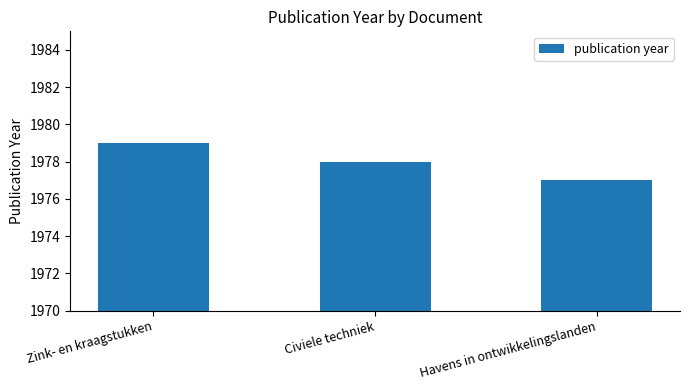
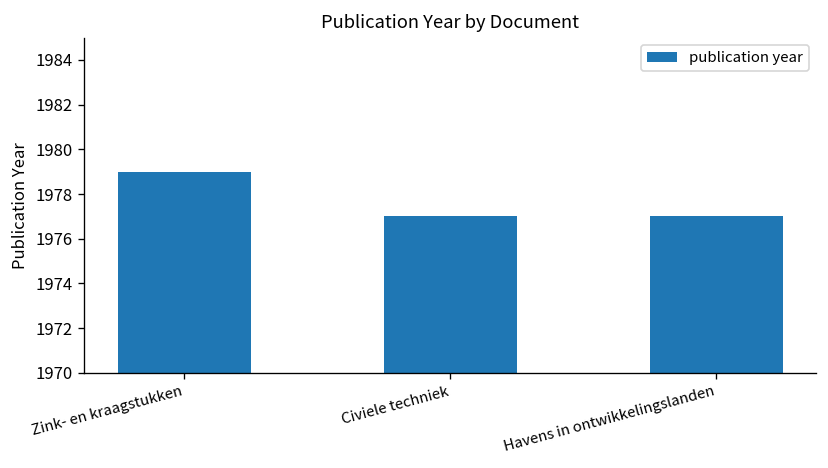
Civiele techniek: 1978 -> 1977
